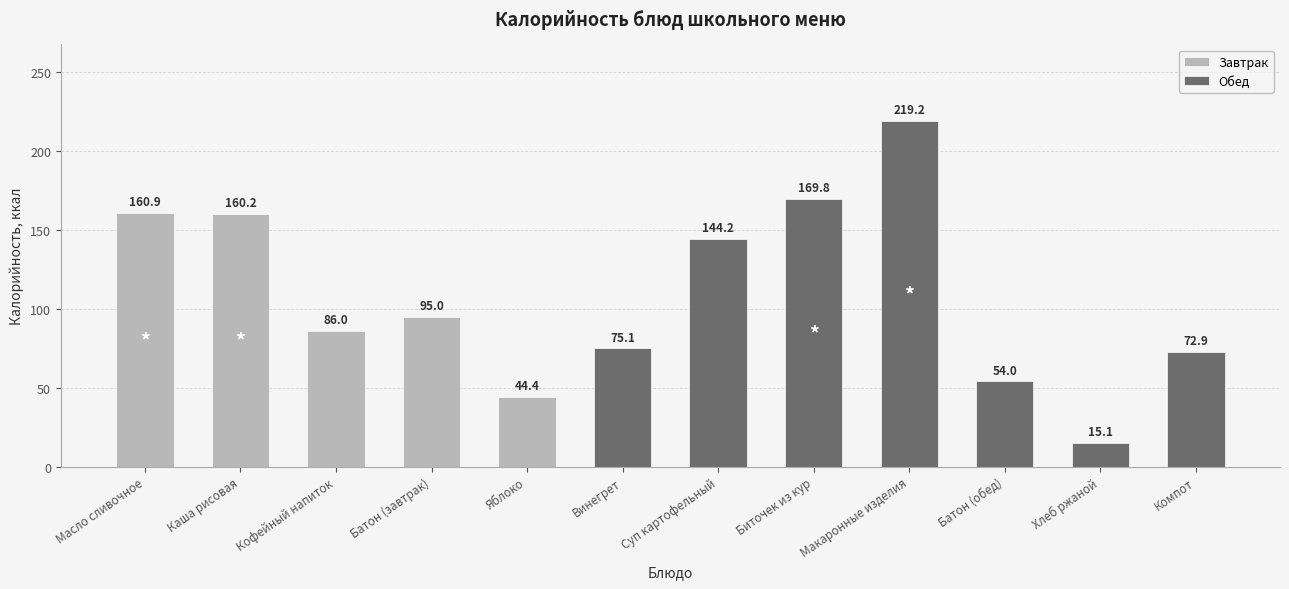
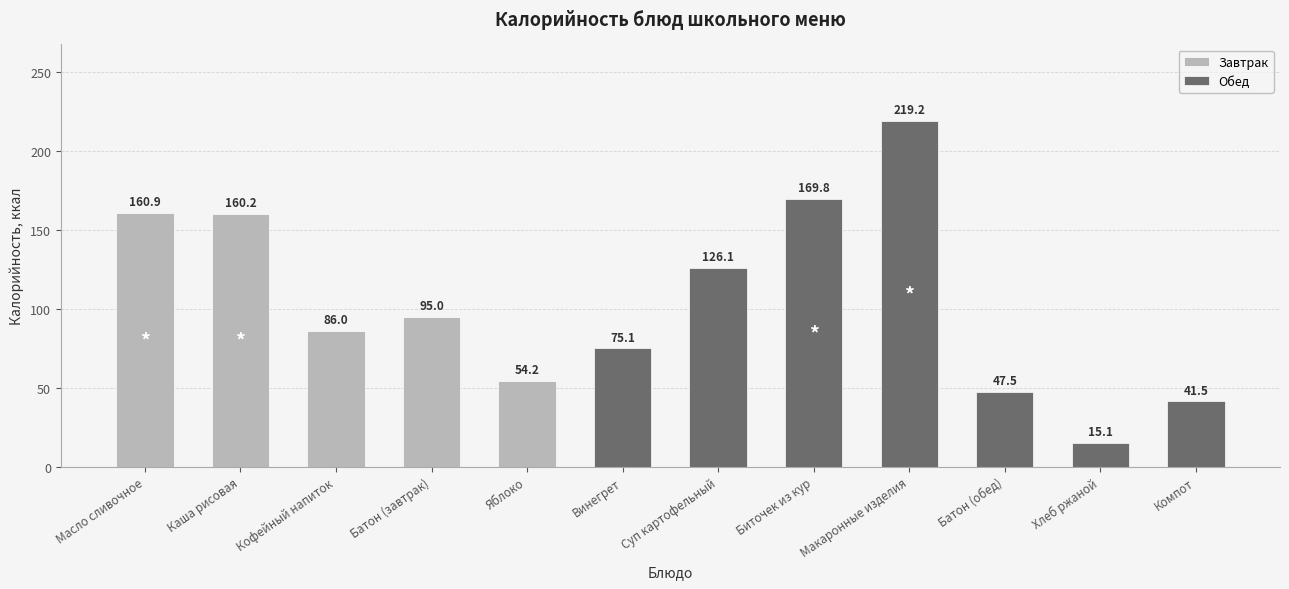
Завтрак, Яблоко: 44.4 -> 54.2
Обед, Суп картофельный: 144.2 -> 126.1
Обед, Батон (обед): 54.0 -> 47.5
Обед, Компот: 72.9 -> 41.5
